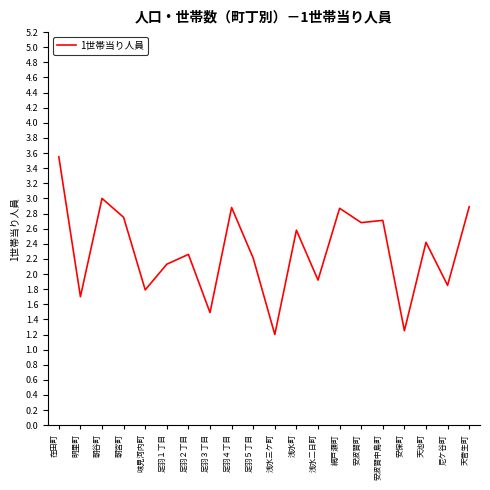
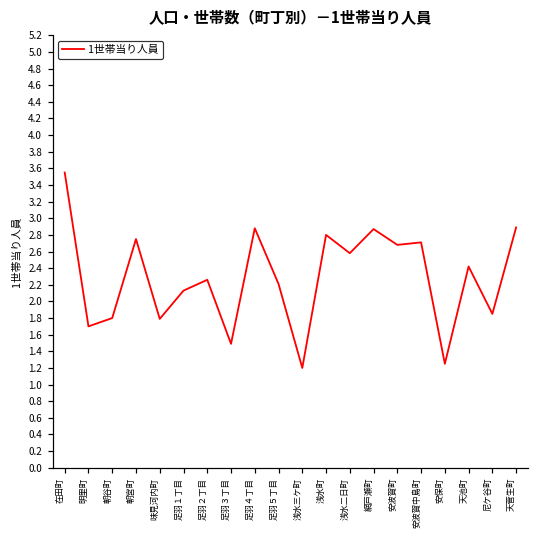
朝谷町: 3.0 -> 1.8
浅水町: 2.6 -> 2.8
浅水二日町: 1.9 -> 2.6
